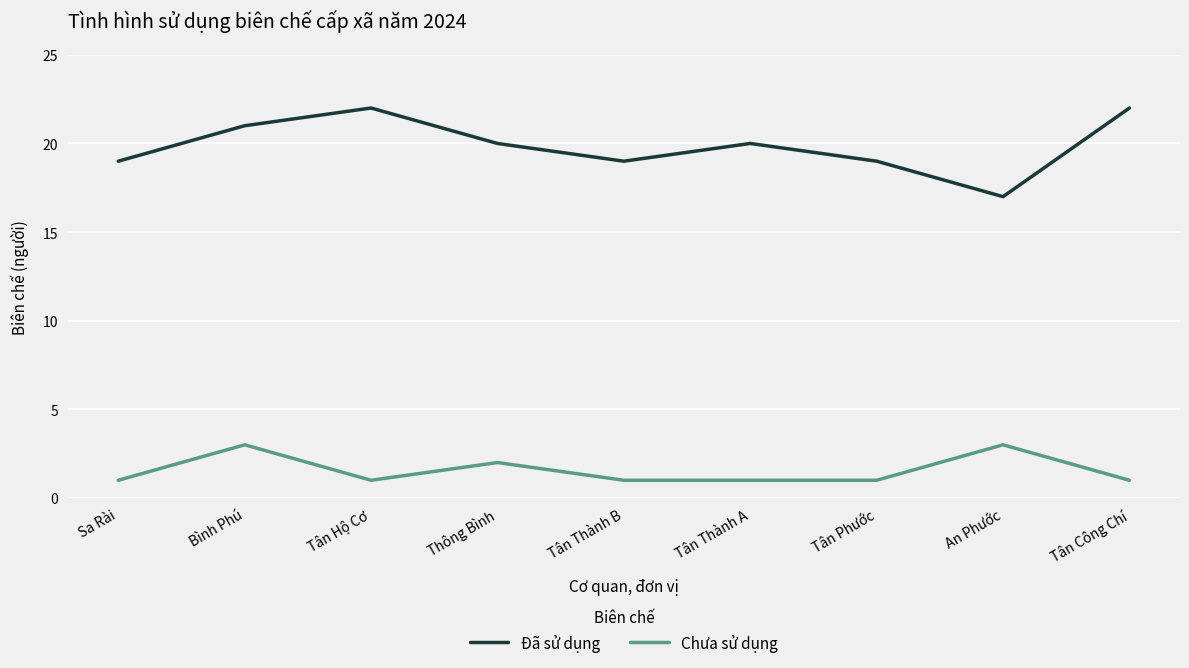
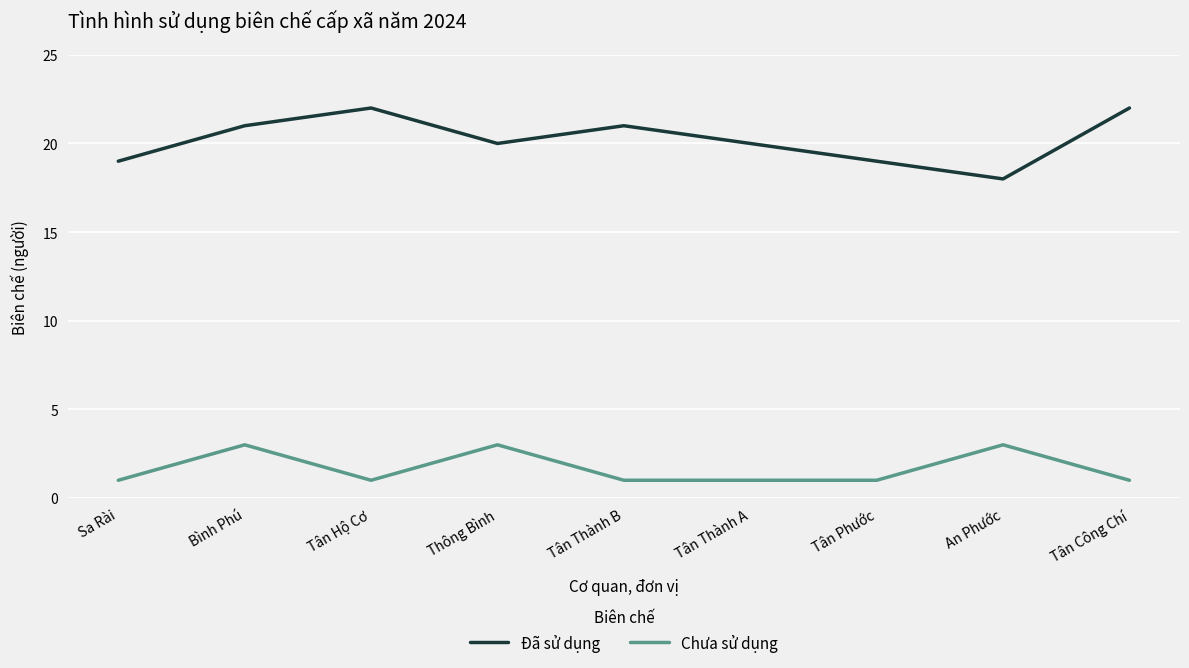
Chưa sử dụng, Thông Bình: 2 -> 3
Đã sử dụng, Tân Thành B: 19 -> 21
Đã sử dụng, An Phước: 17 -> 18
